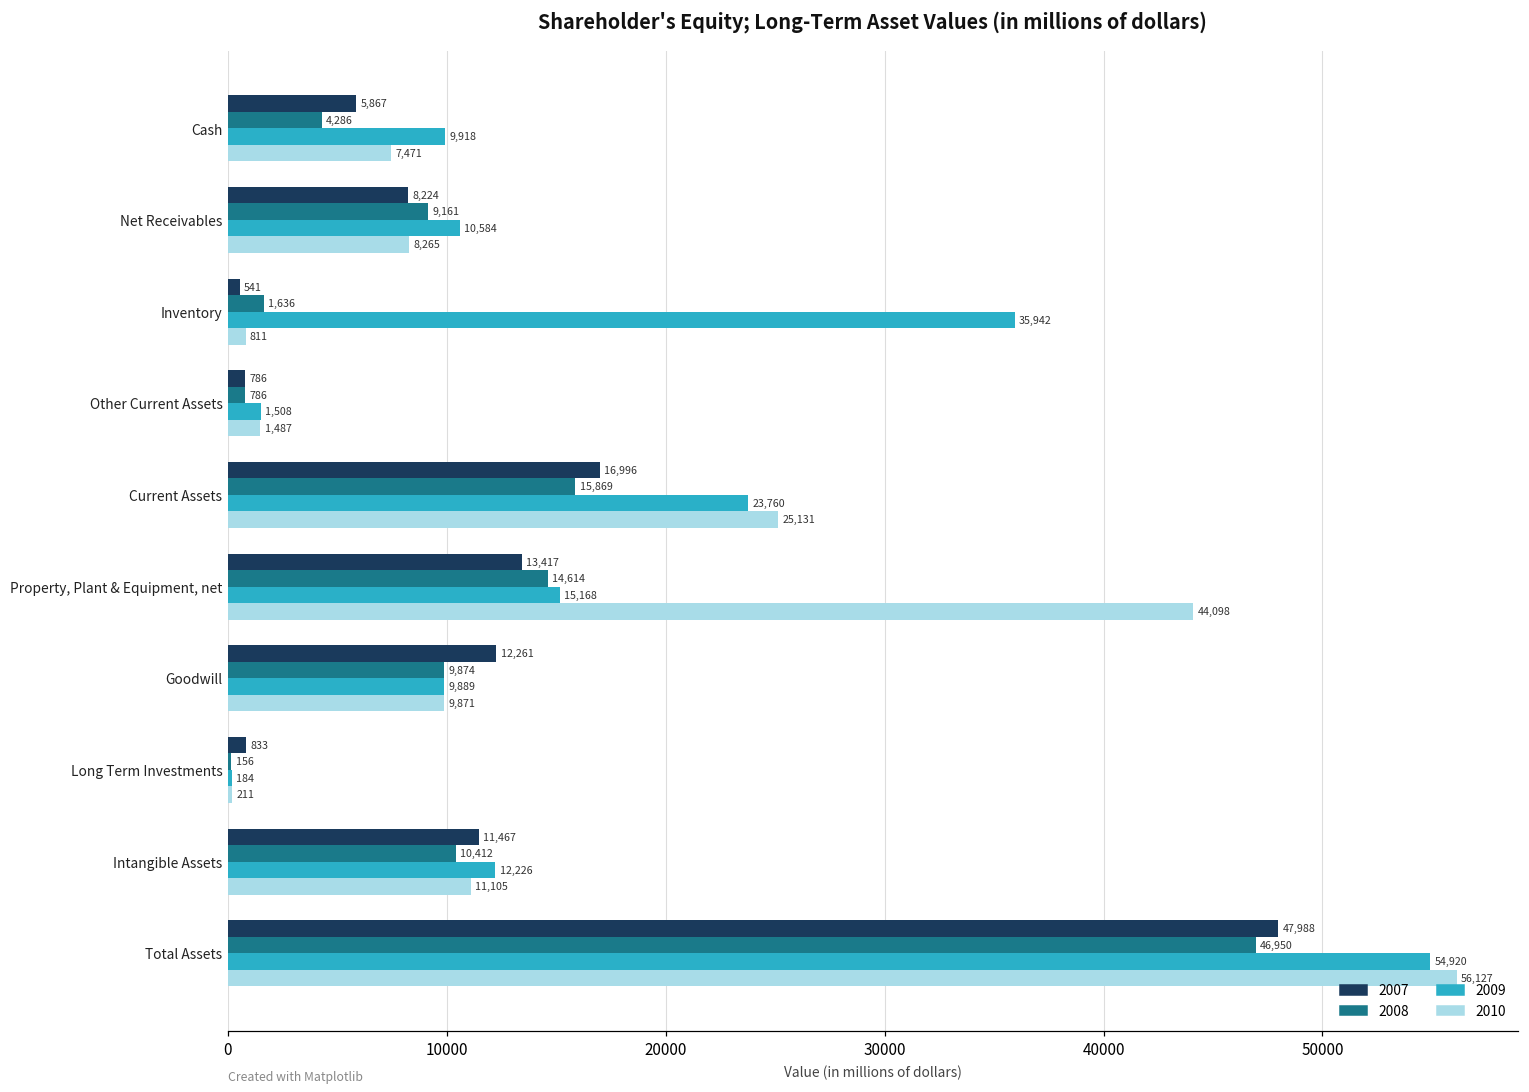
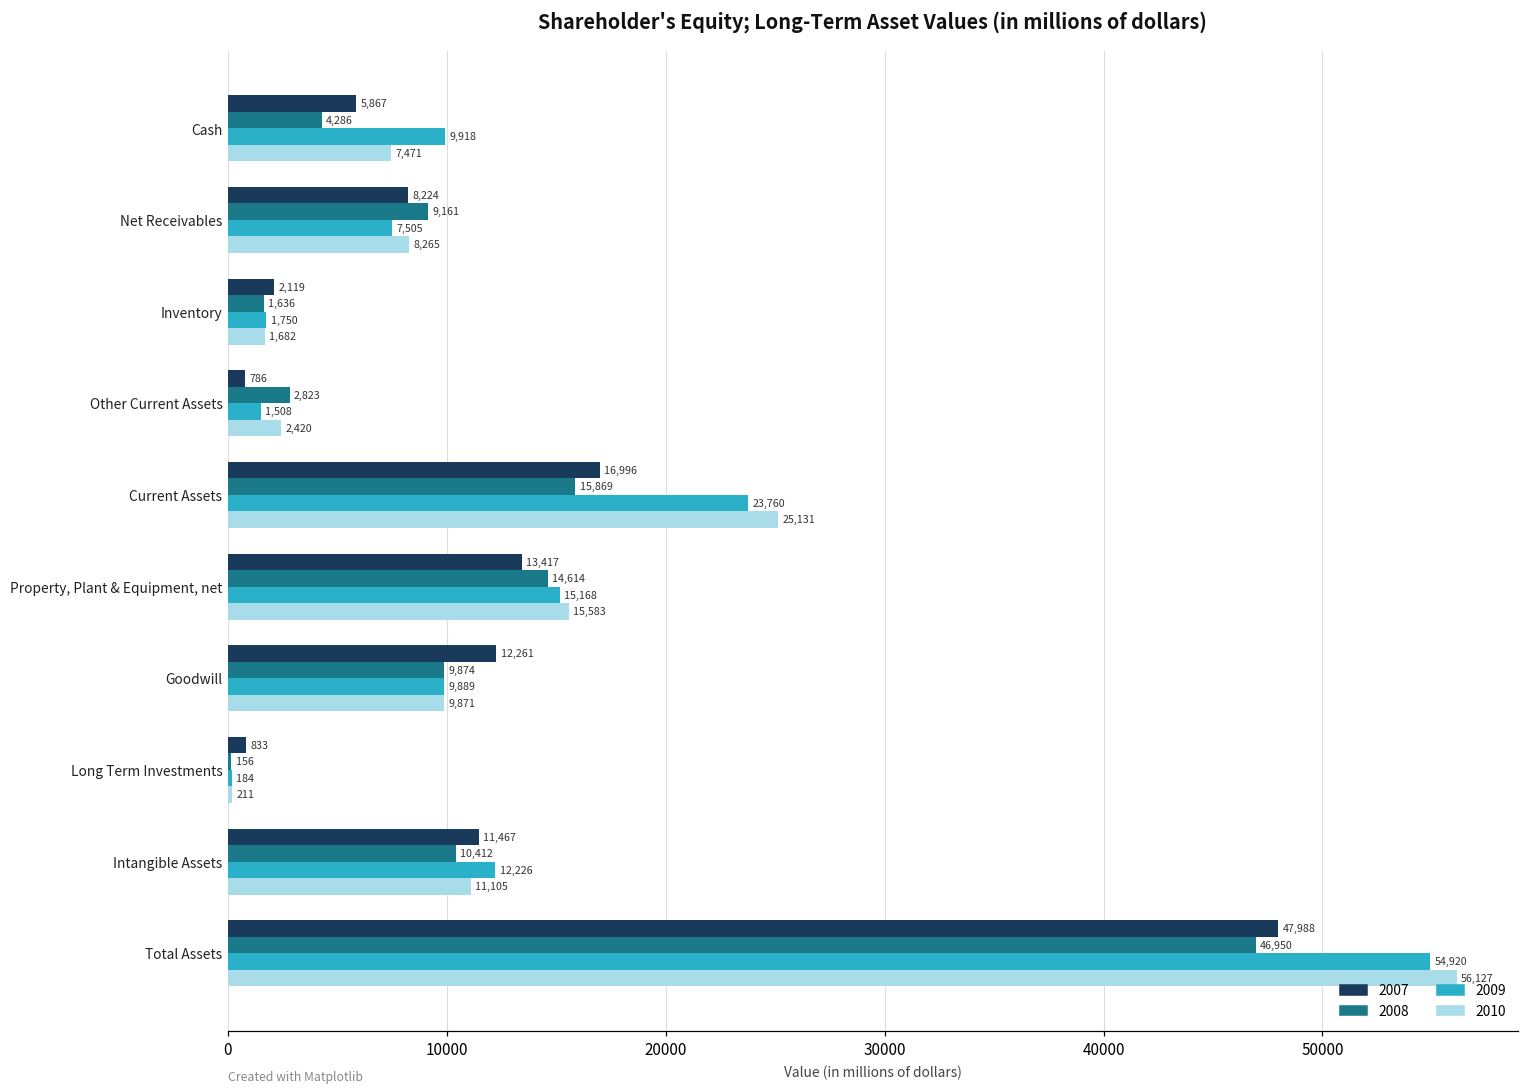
2009, Net Receivables: 10,584 -> 7,505
2007, Inventory: 541 -> 2,119
2009, Inventory: 35,942 -> 1,750
2010, Inventory: 811 -> 1,682
2008, Other Current Assets: 786 -> 2,823
2010, Other Current Assets: 1,487 -> 2,420
2010, Property, Plant & Equipment, net: 44,098 -> 15,583
